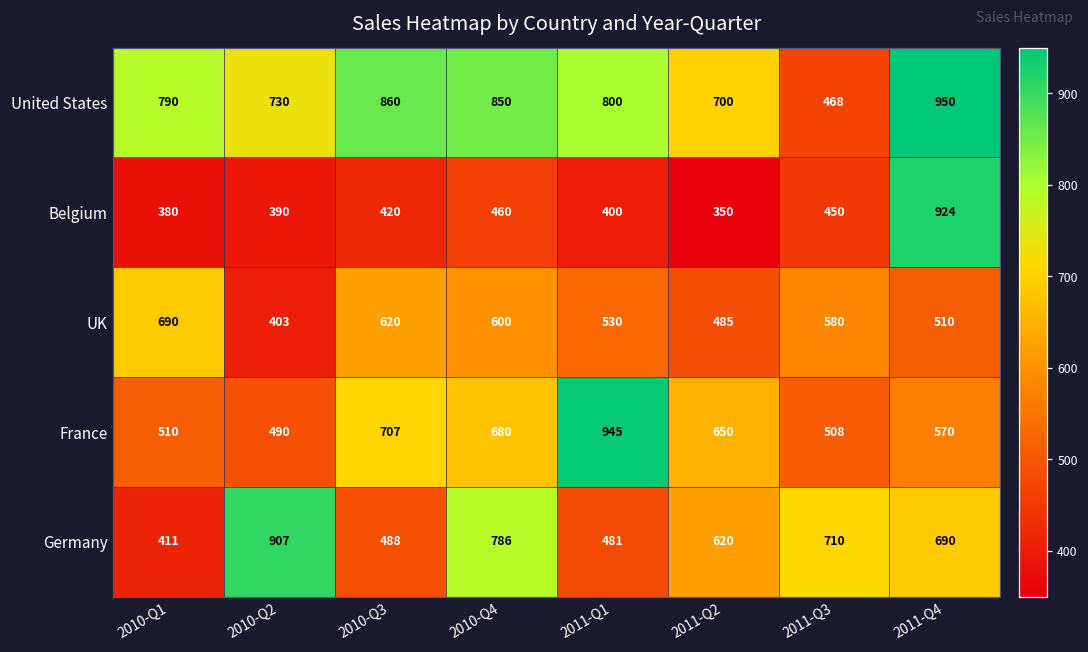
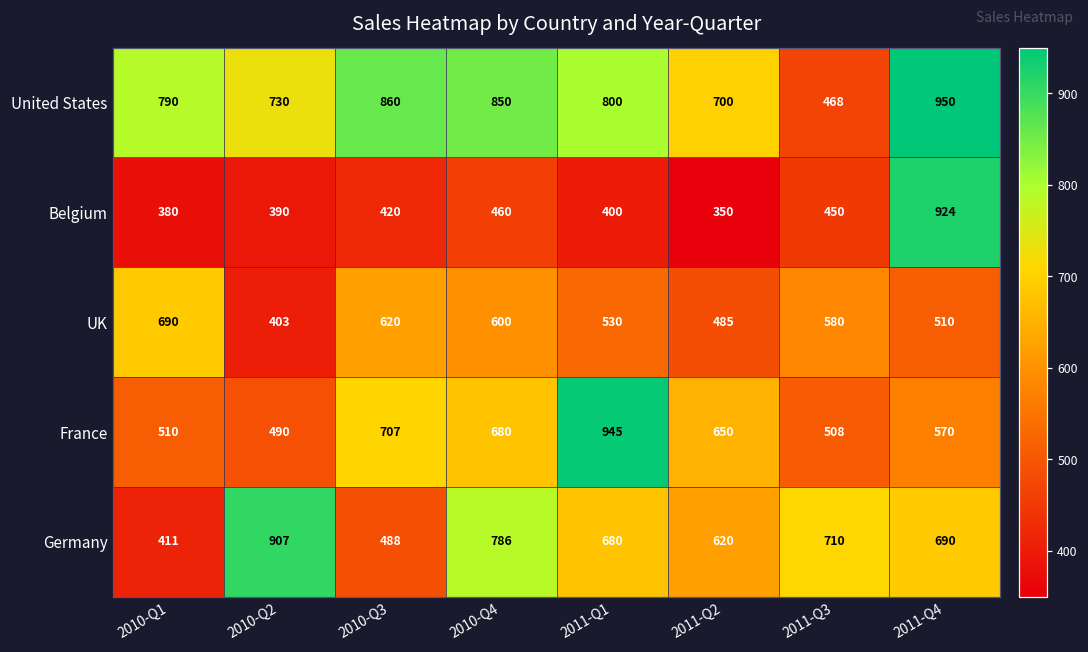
Germany, 2011-Q1: 481 -> 680
